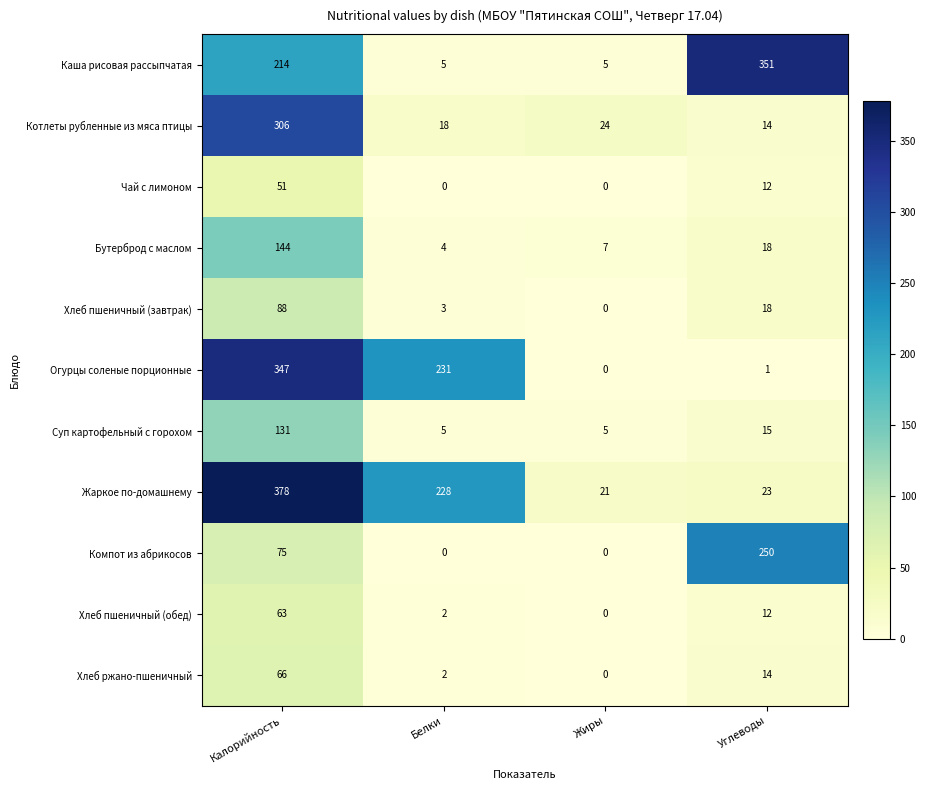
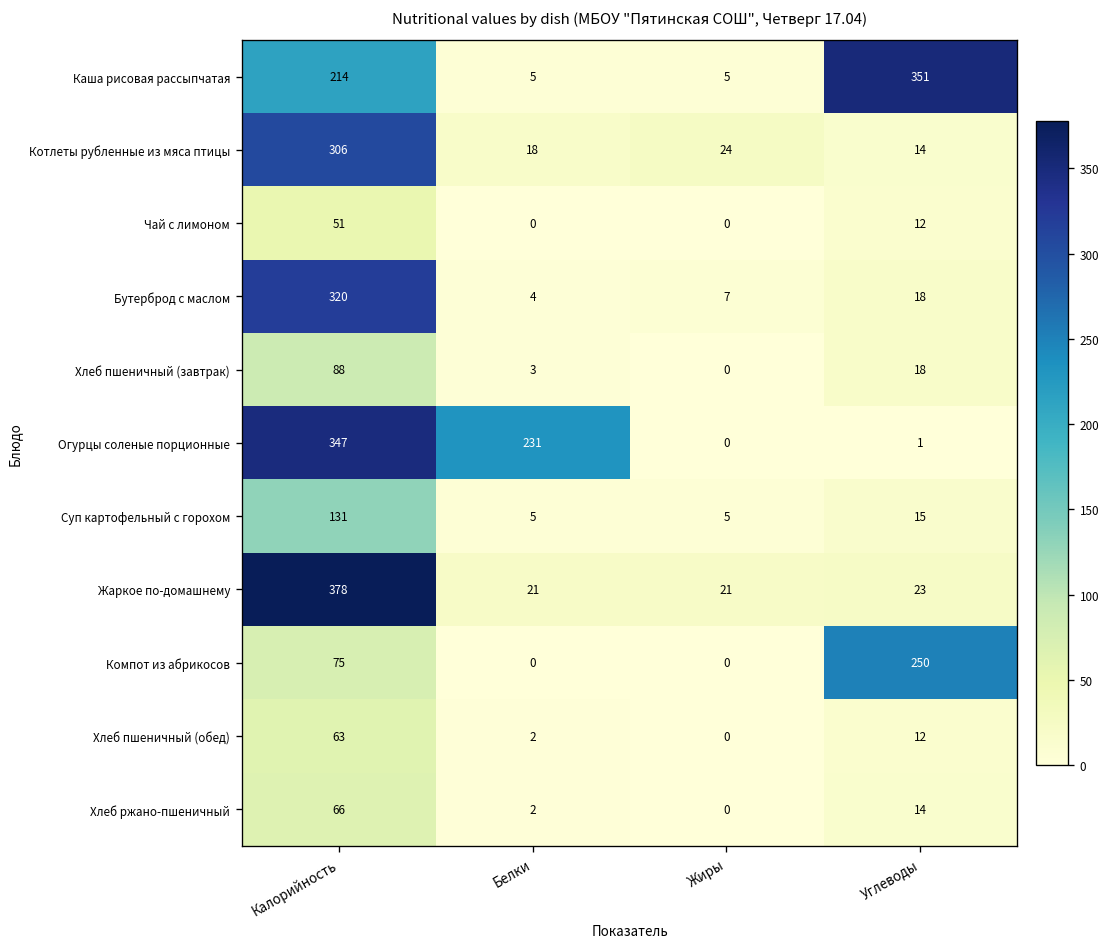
Бутерброд с маслом, Калорийность: 144 -> 320
Жаркое по-домашнему, Белки: 228 -> 21
